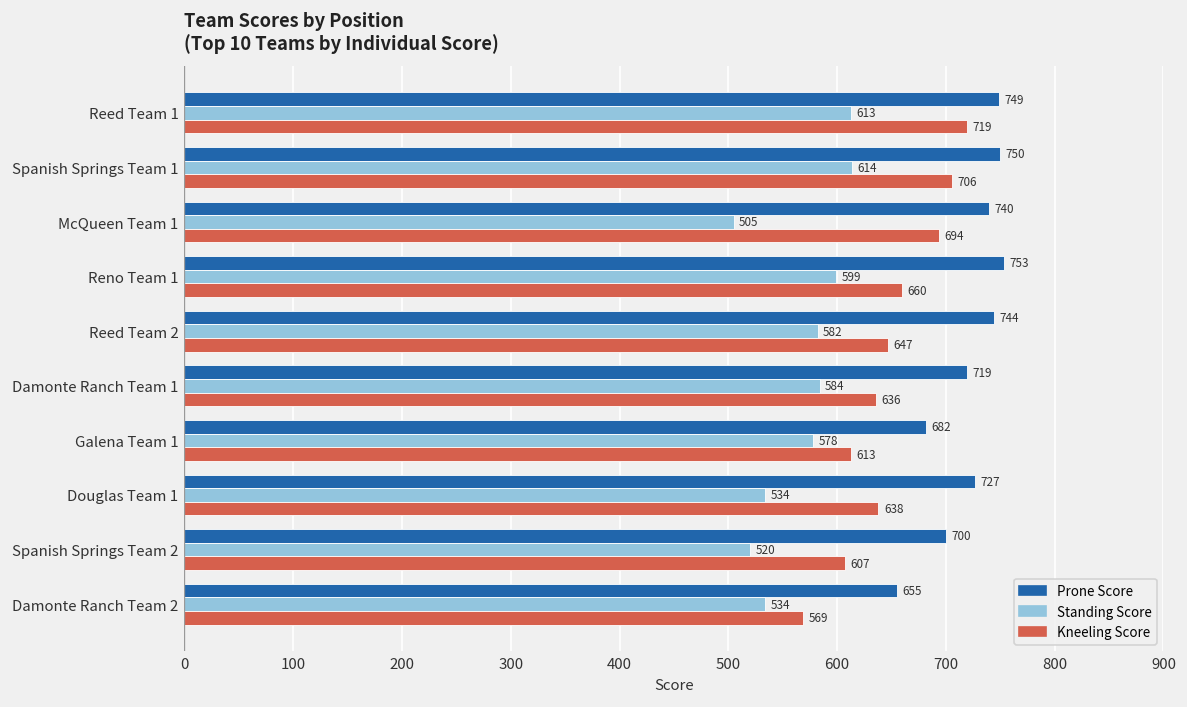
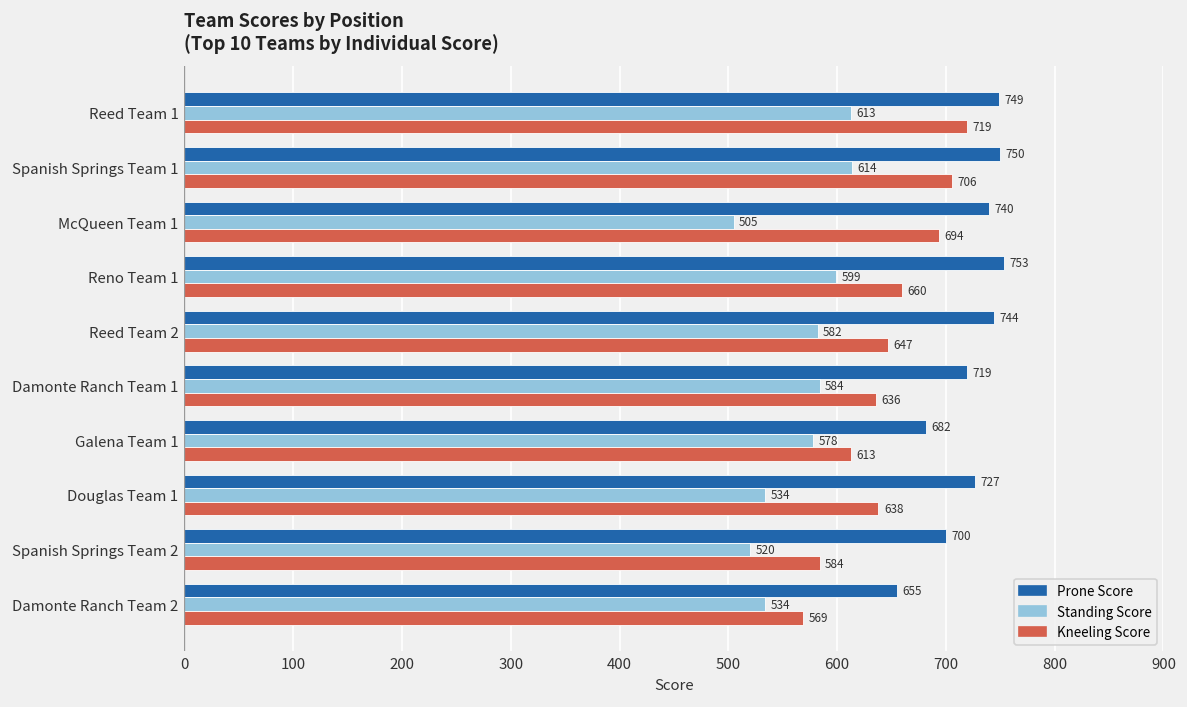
Kneeling Score, Spanish Springs Team 2: 607 -> 584
